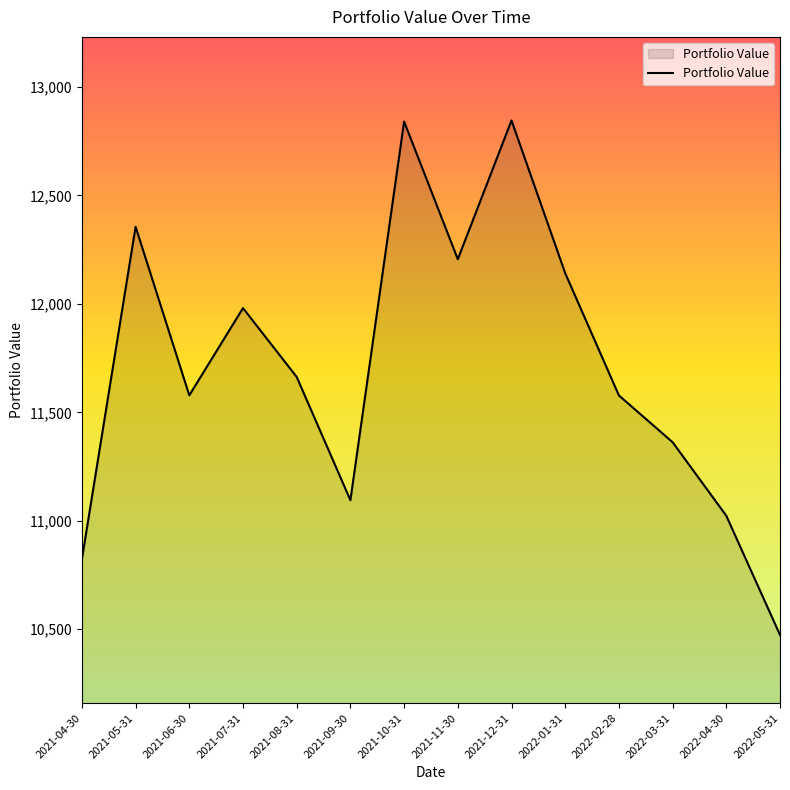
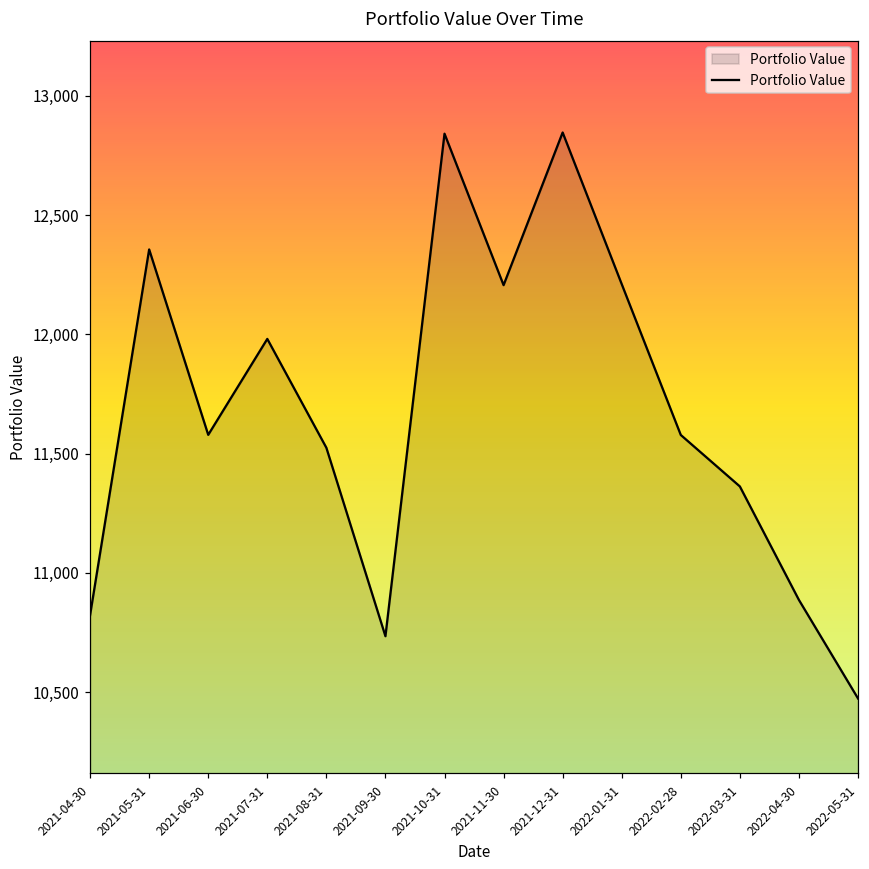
2021-08-31: 11,660 -> 11,520
2021-09-30: 11,090 -> 10,730
2022-01-31: 12,140 -> 12,210
2022-04-30: 11,020 -> 10,890
